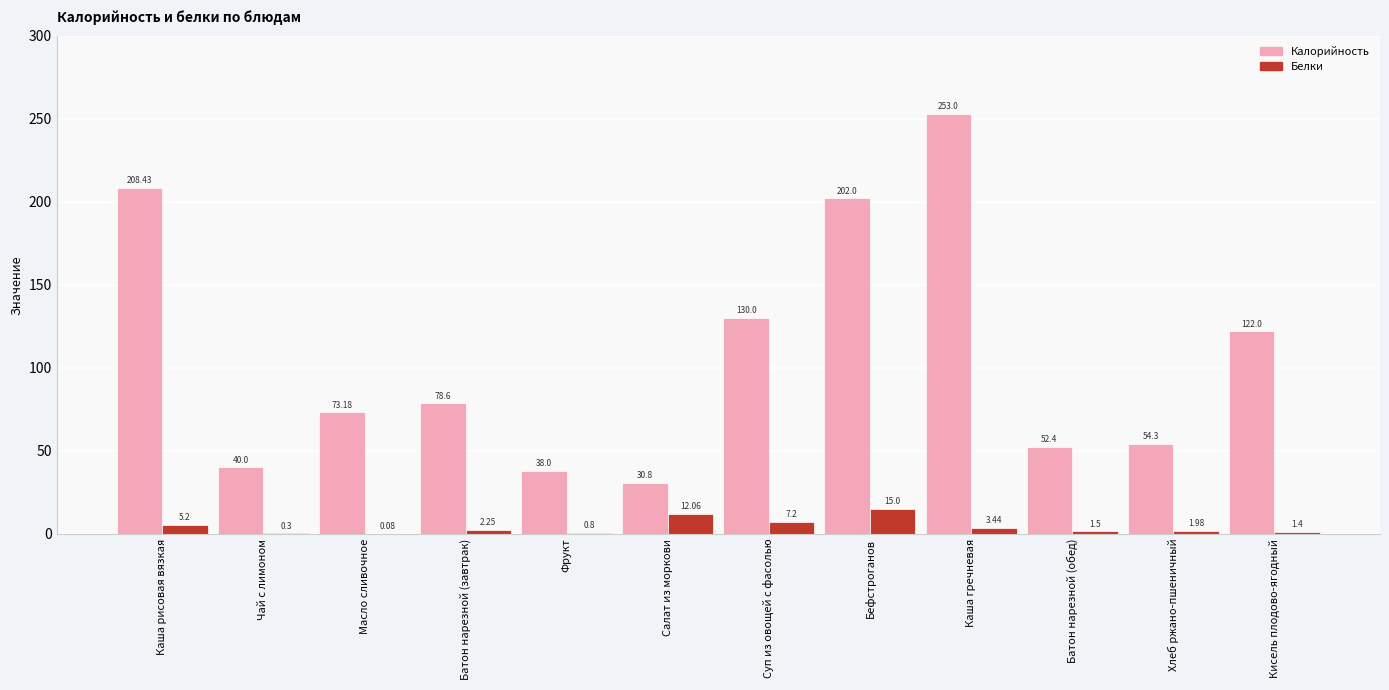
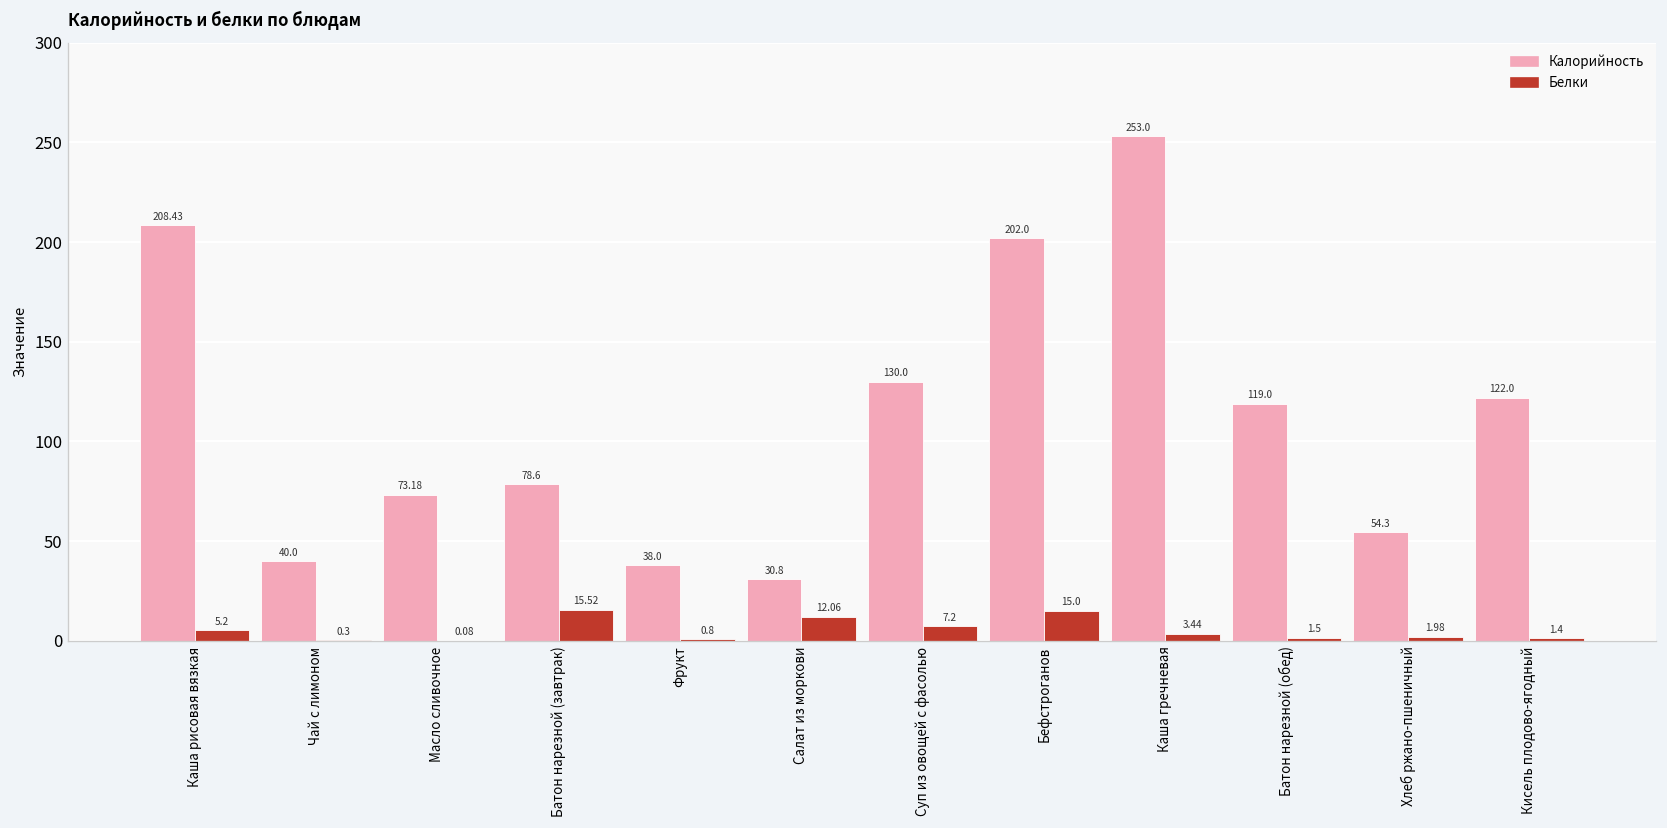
Белки, Батон нарезной (завтрак): 2.25 -> 15.52
Калорийность, Батон нарезной (обед): 52.4 -> 119.0
